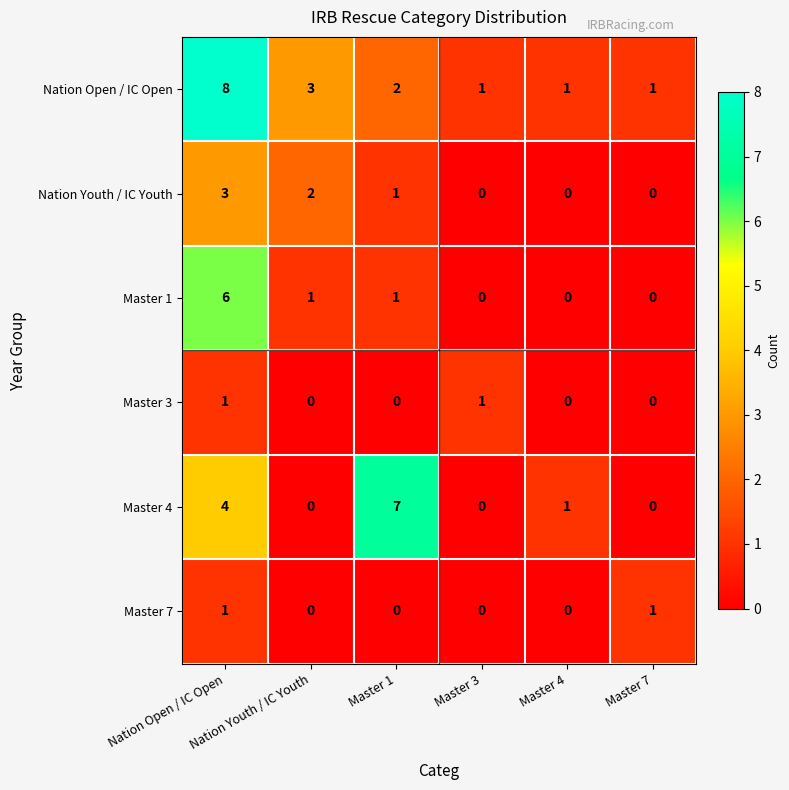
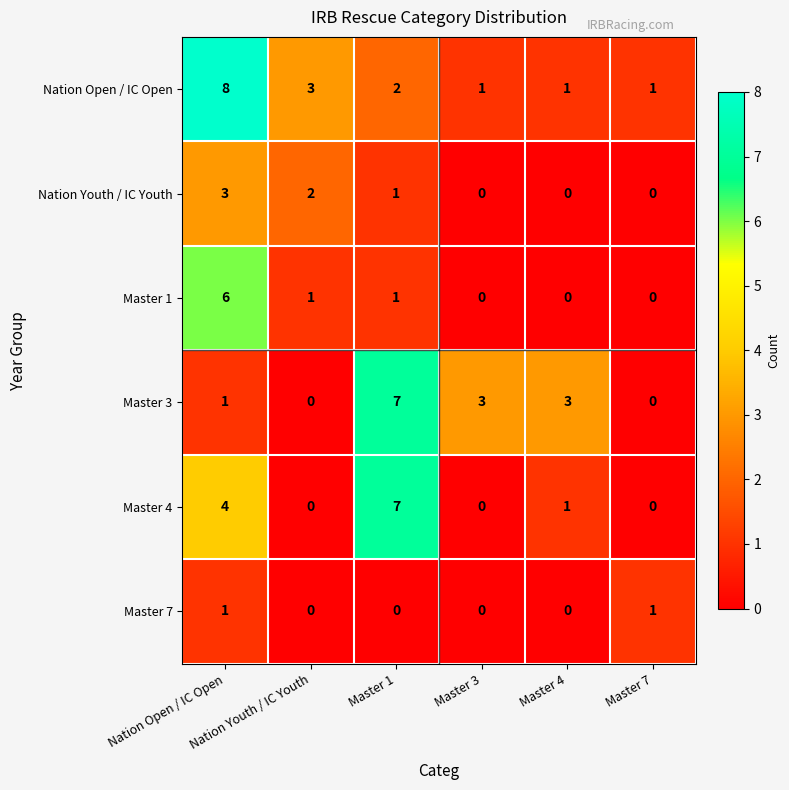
Master 3, Master 1: 0 -> 7
Master 3, Master 3: 1 -> 3
Master 3, Master 4: 0 -> 3
